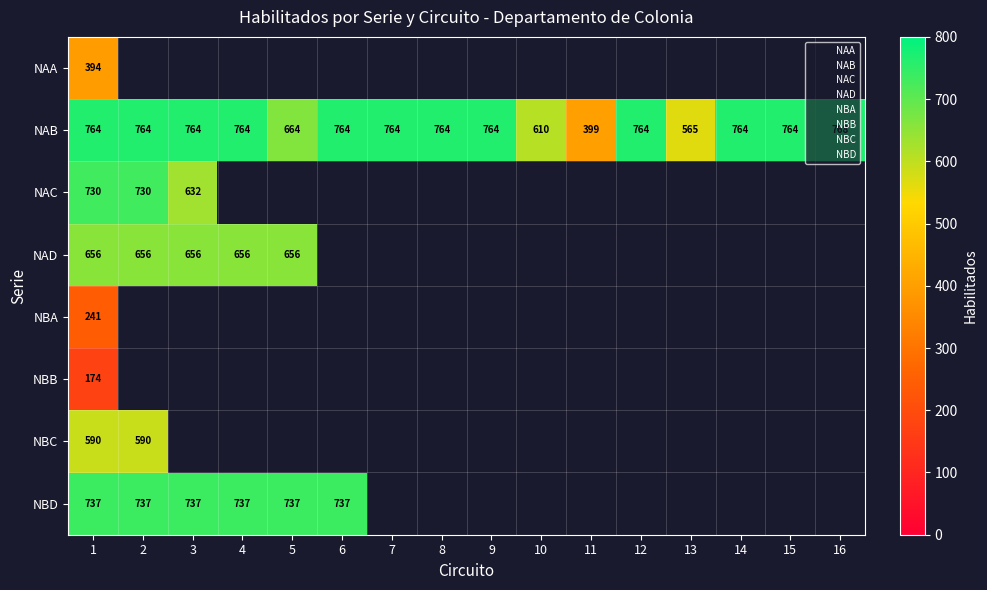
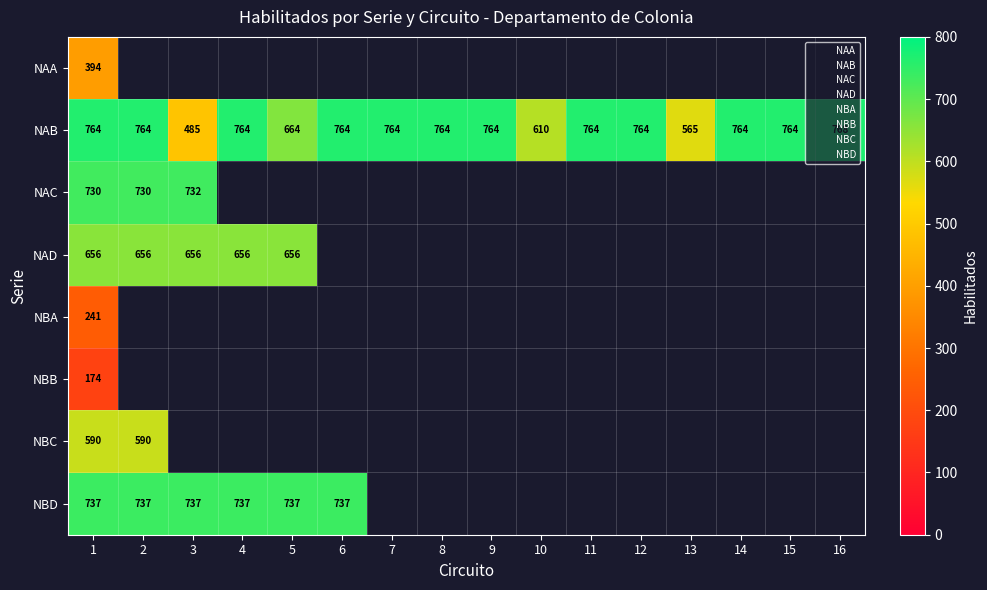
NAB, 3: 764 -> 485
NAB, 11: 399 -> 764
NAC, 3: 632 -> 732
